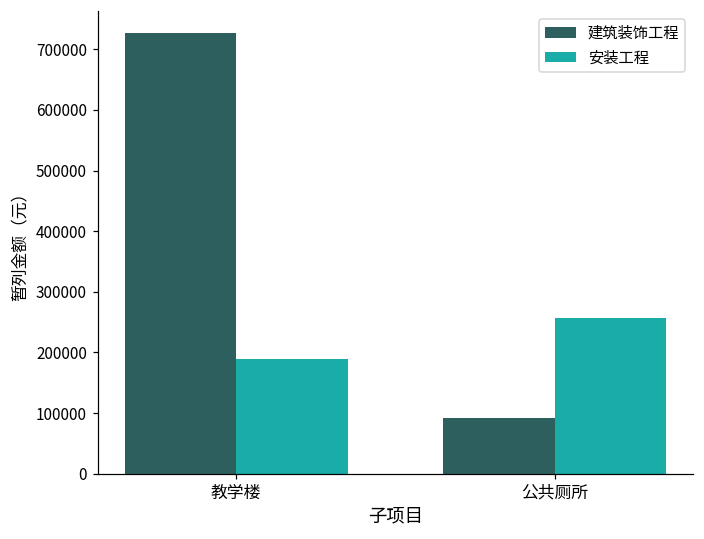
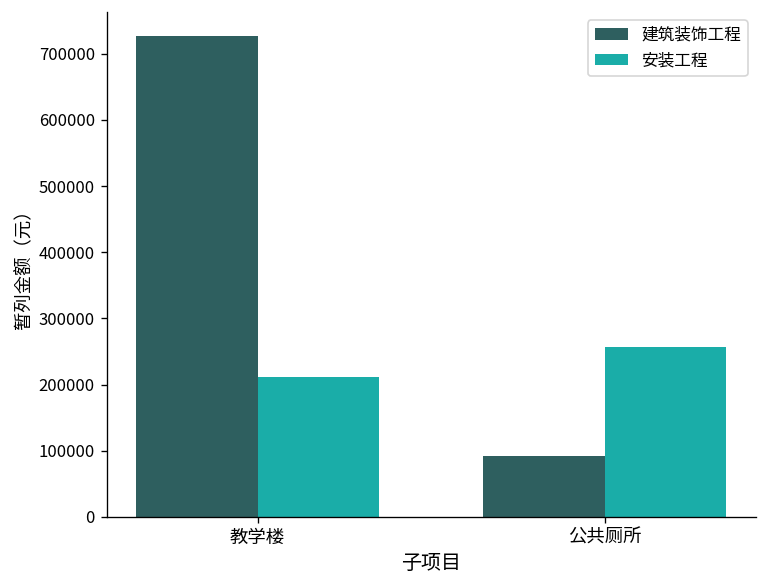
安装工程, 教学楼: 190000 -> 210000
